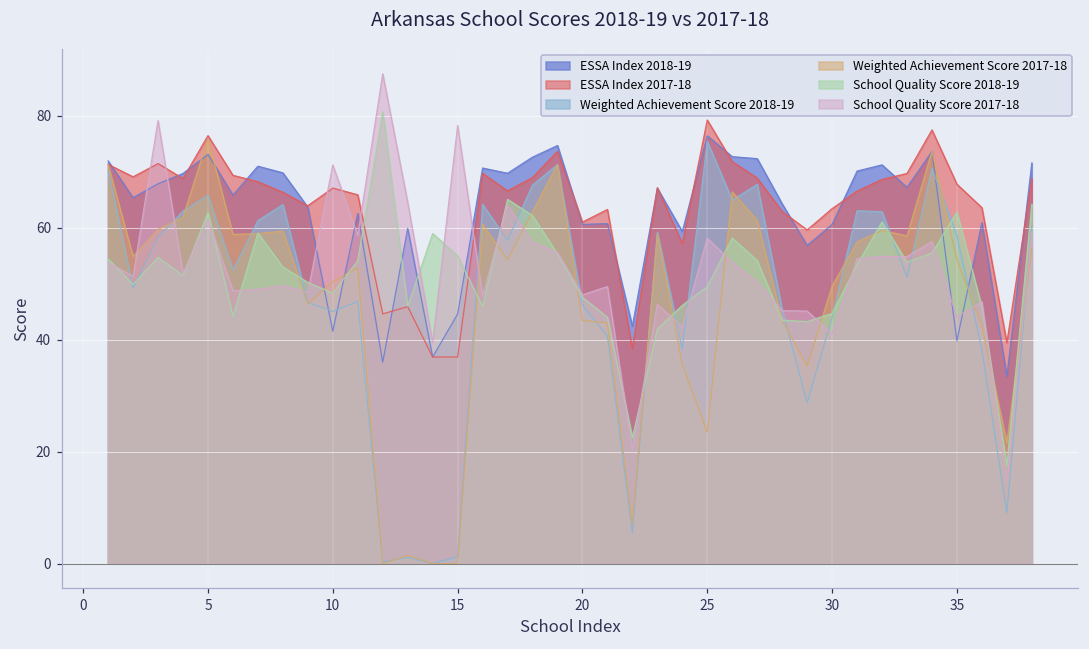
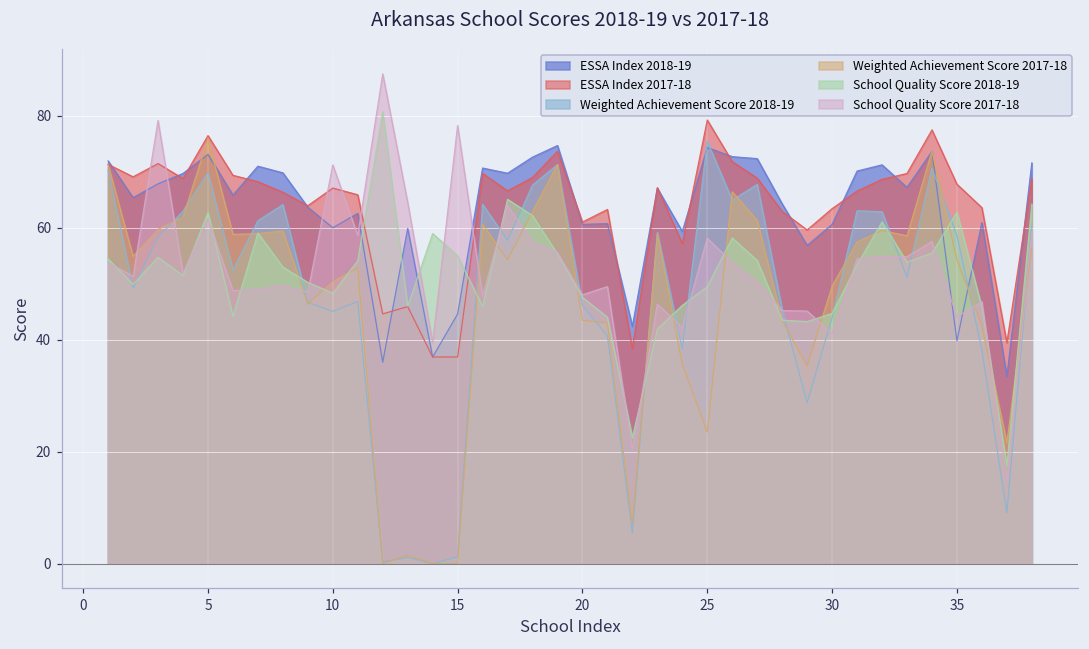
Weighted Achievement Score 2018-19, 5: 66 -> 70
ESSA Index 2018-19, 10: 42 -> 60
ESSA Index 2018-19, 25: 76 -> 74
